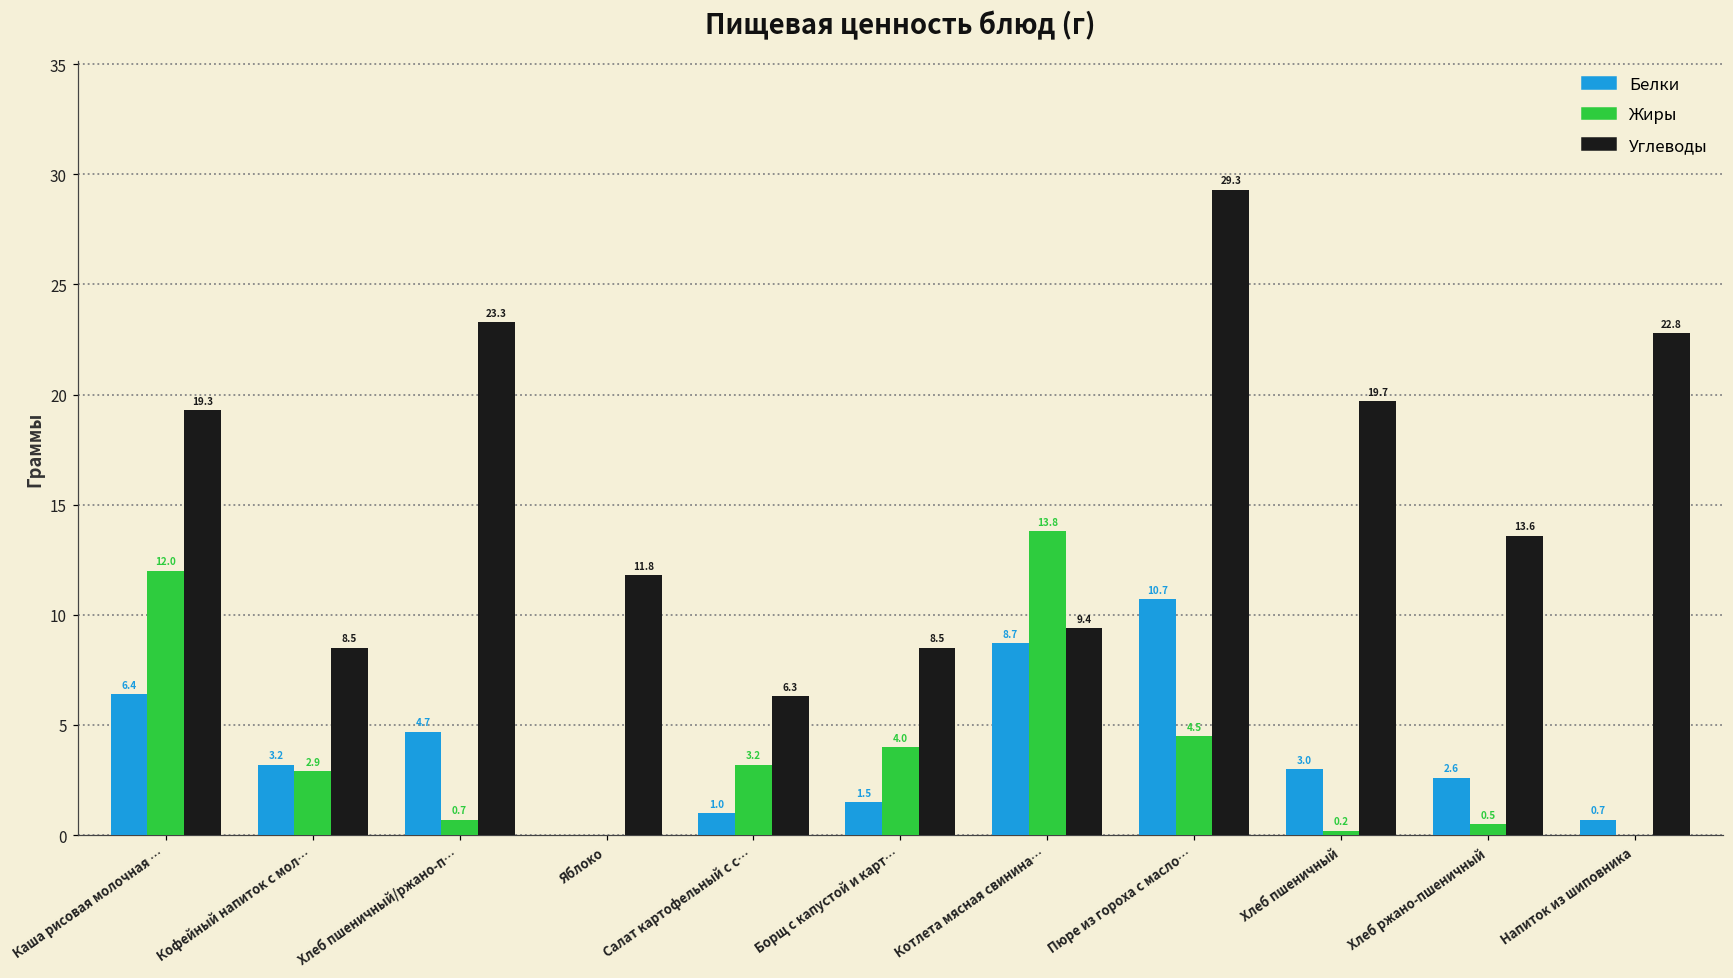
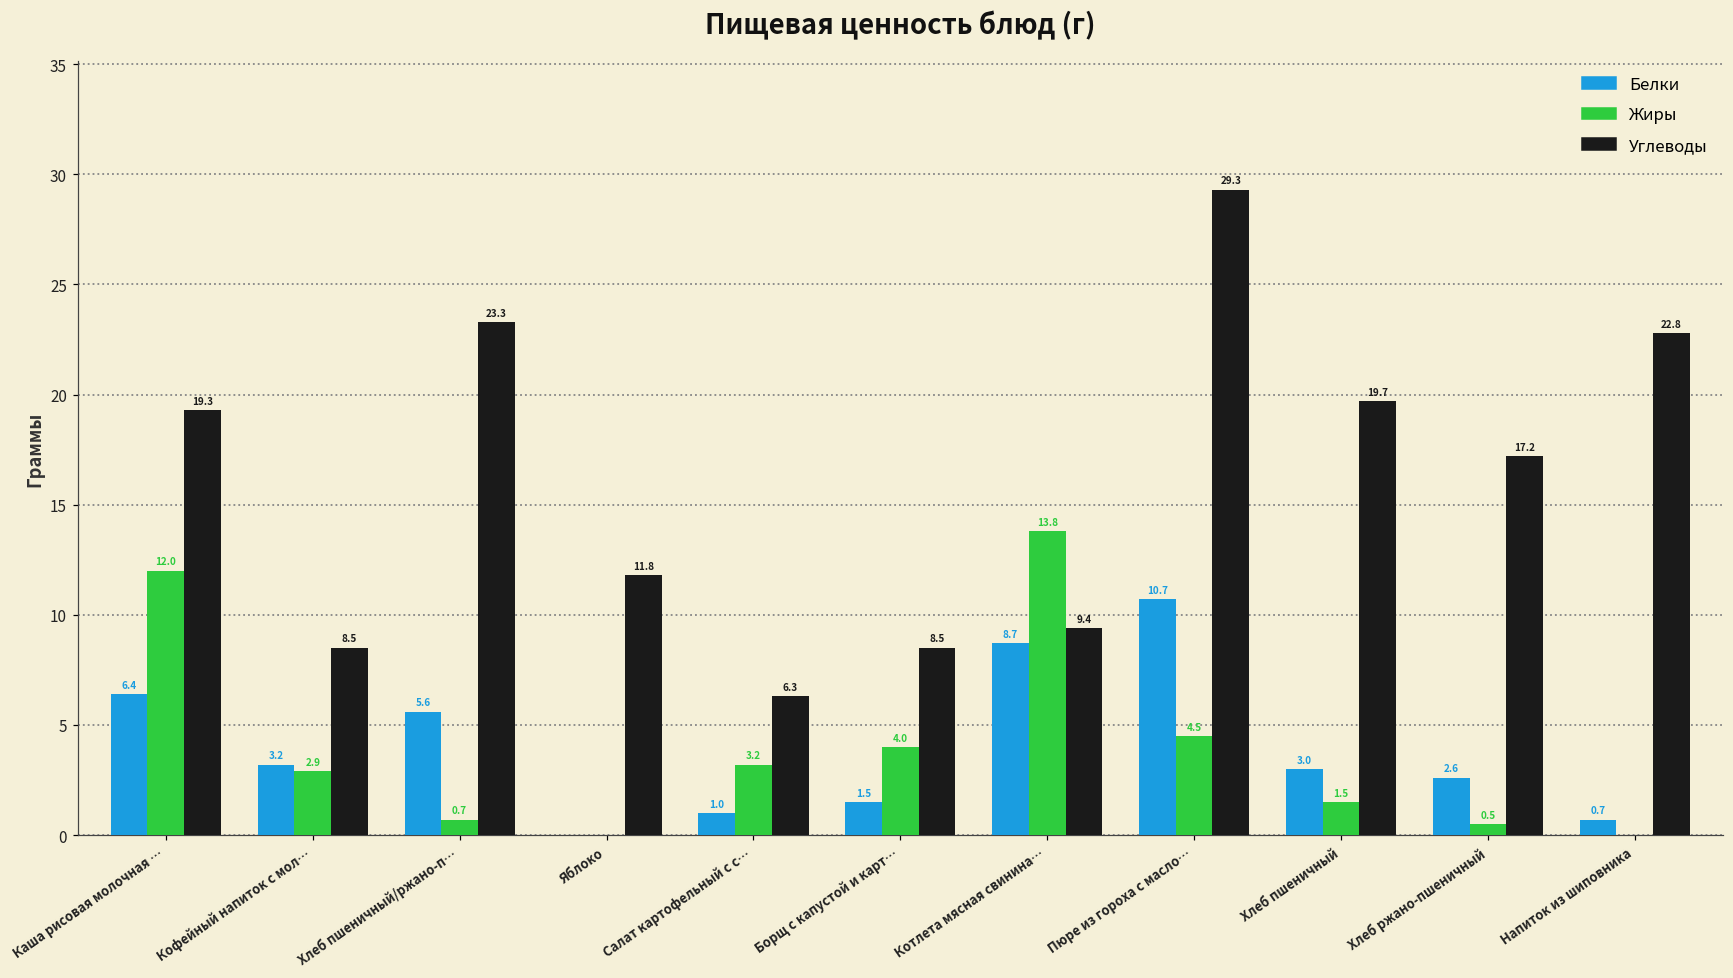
Белки, Хлеб пшеничный/ржано-п…: 4.7 -> 5.6
Жиры, Хлеб пшеничный: 0.2 -> 1.5
Углеводы, Хлеб ржано-пшеничный: 13.6 -> 17.2
